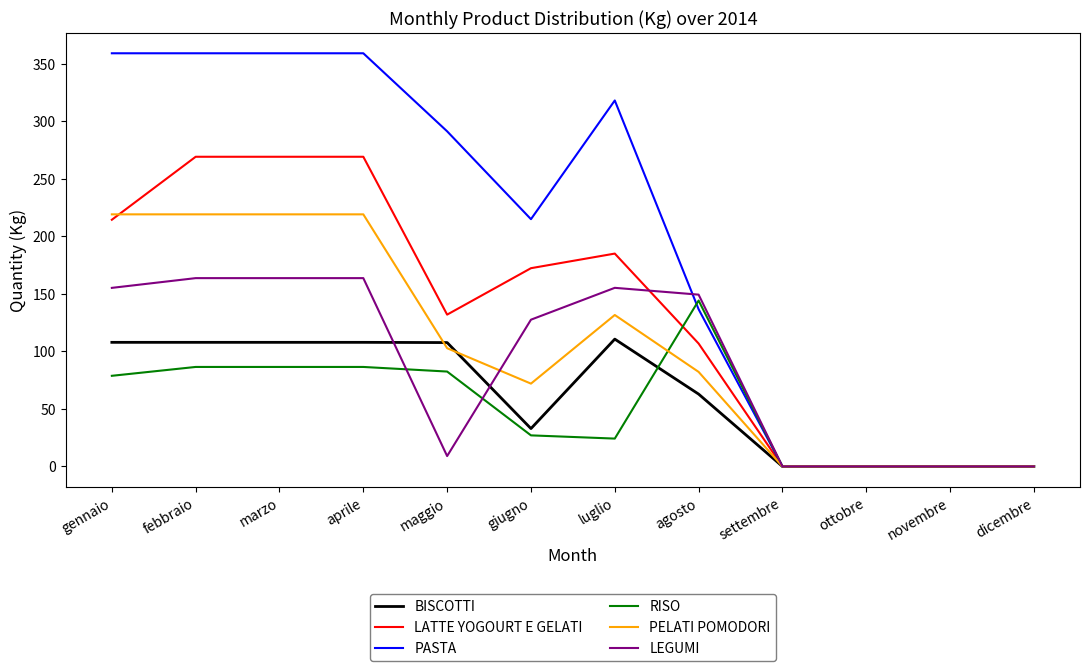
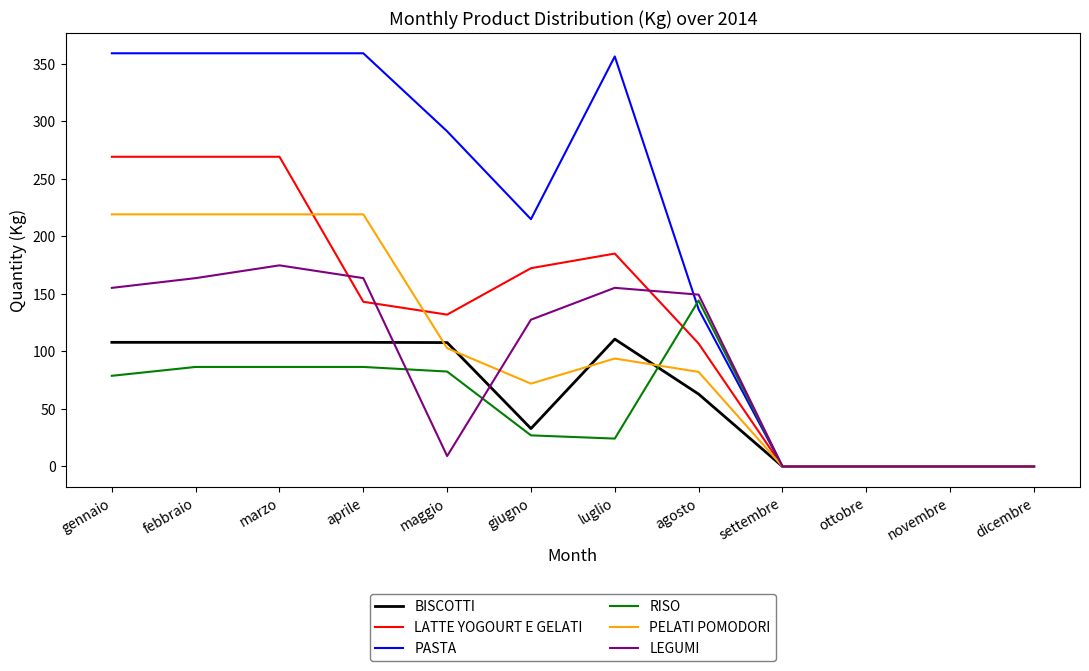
LATTE YOGOURT E GELATI, gennaio: 215 -> 269
LEGUMI, marzo: 164 -> 175
LATTE YOGOURT E GELATI, aprile: 269 -> 143
PASTA, luglio: 318 -> 356
PELATI POMODORI, luglio: 132 -> 94
